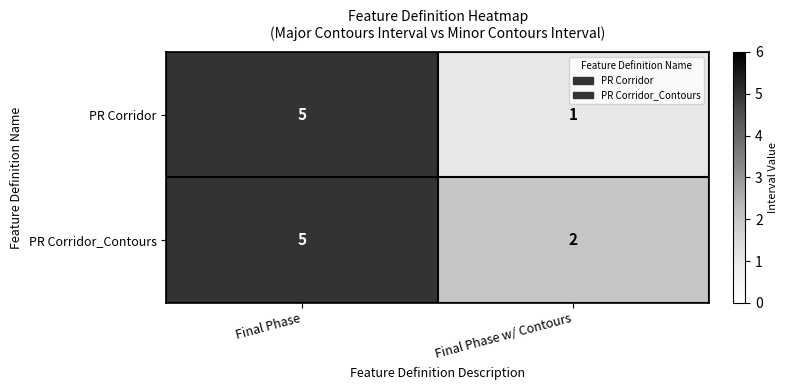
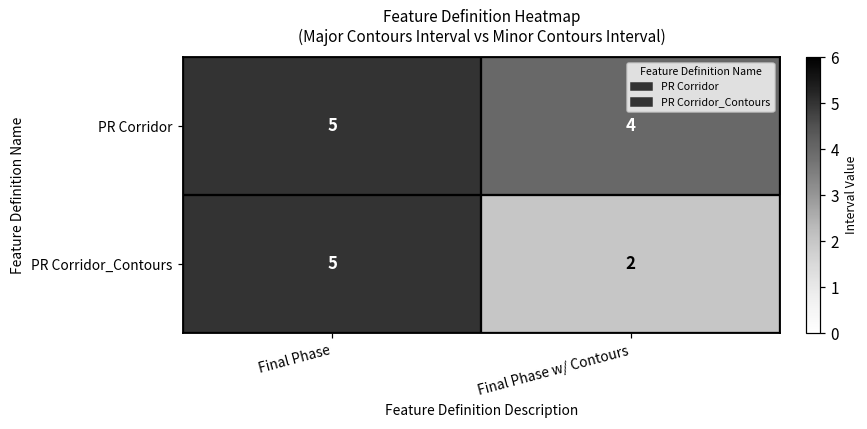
PR Corridor, Final Phase w/ Contours: 1 -> 4
